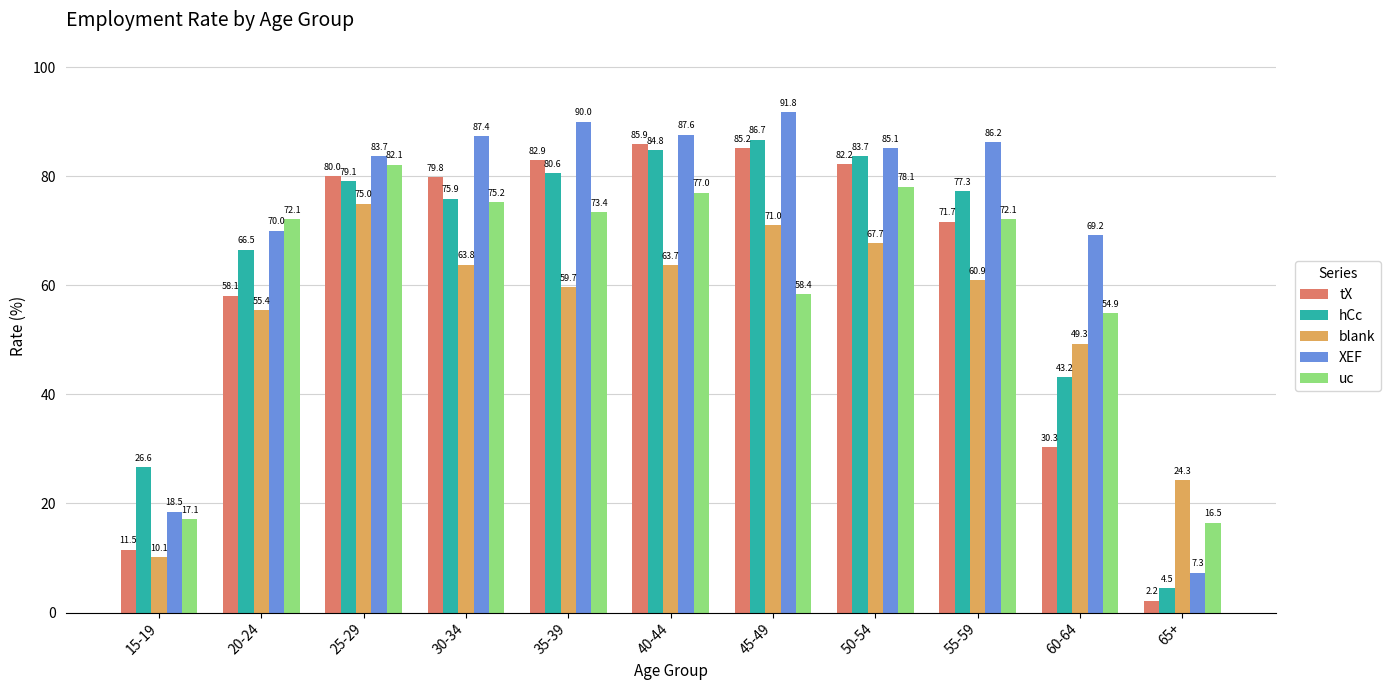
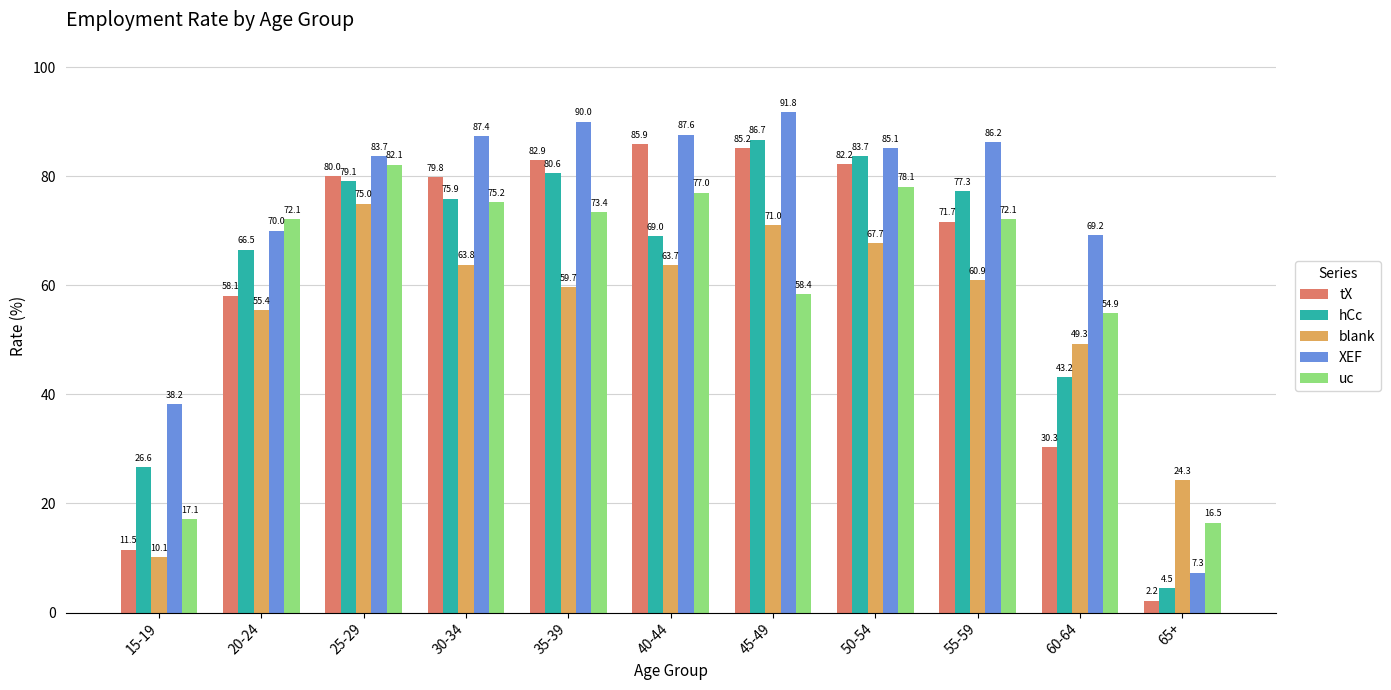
XEF, 15-19: 18.5 -> 38.2
hCc, 40-44: 84.8 -> 69.0
